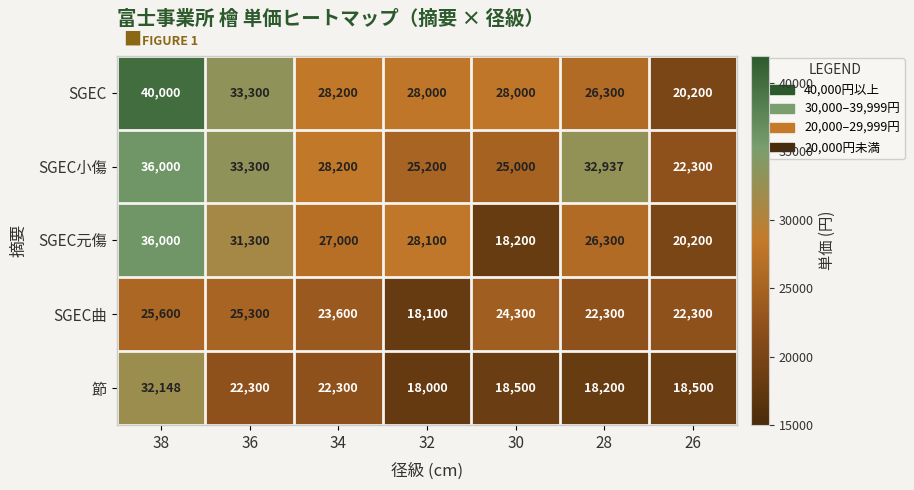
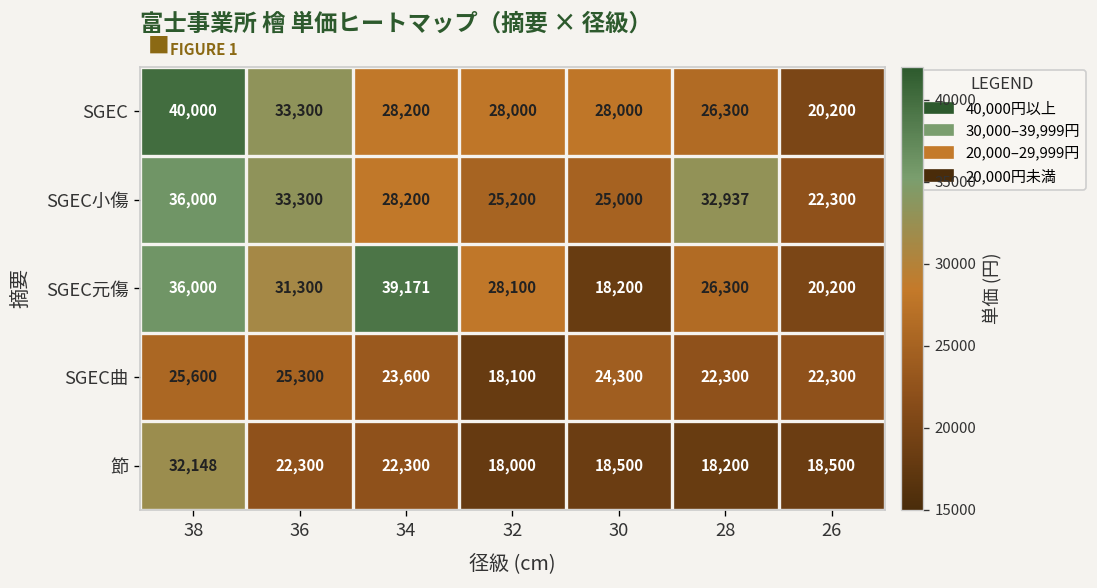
SGEC元傷, 34: 27,000 -> 39,171
